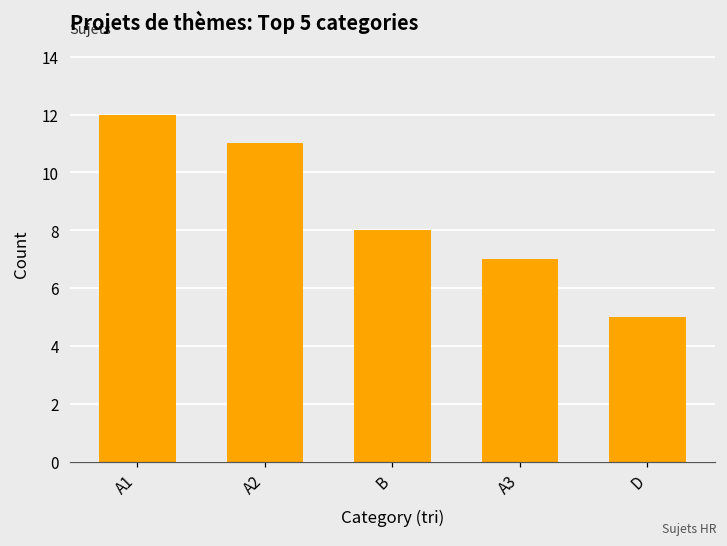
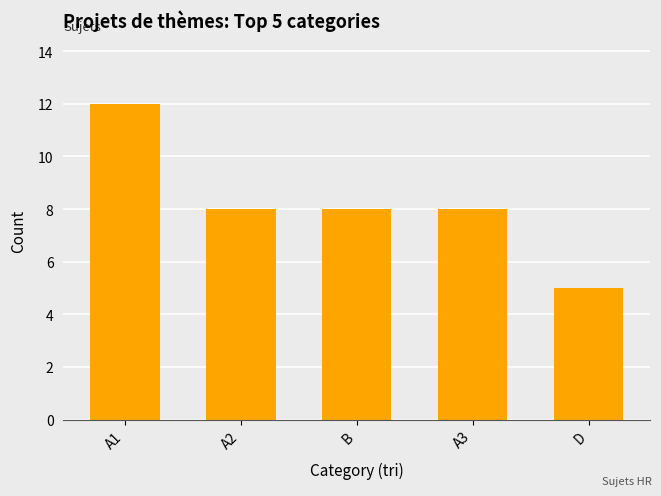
A2: 11 -> 8
A3: 7 -> 8
